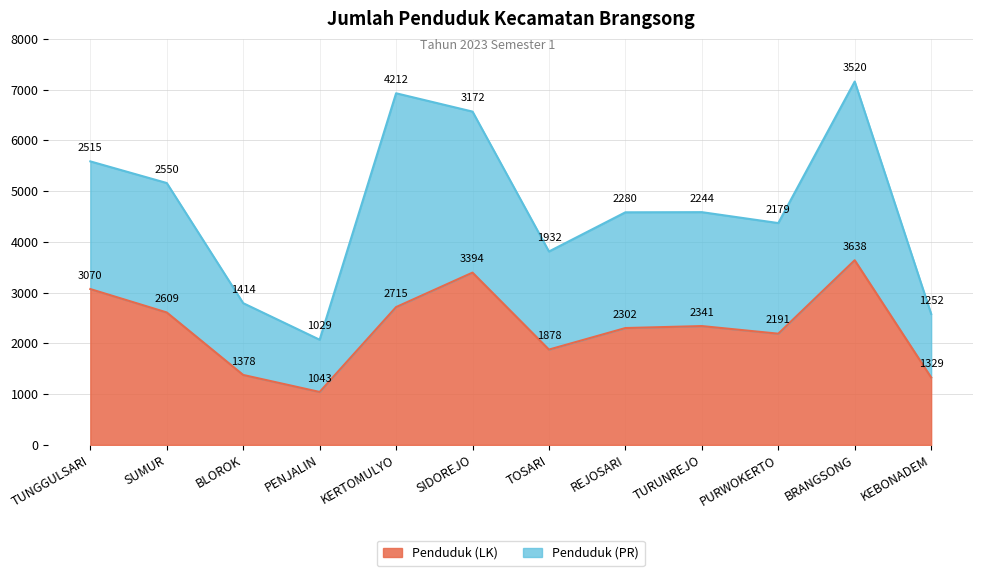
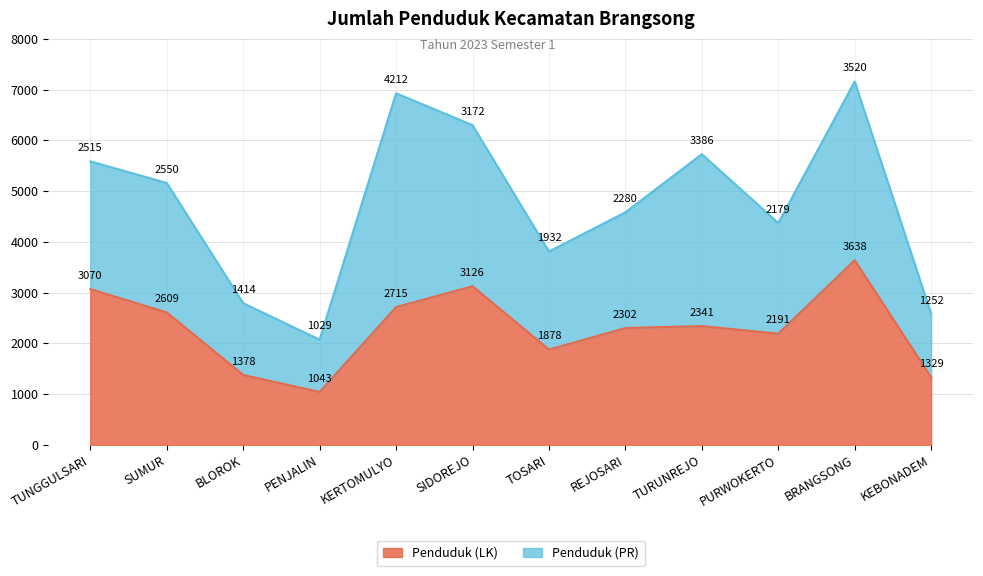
Penduduk (LK), SIDOREJO: 3394 -> 3126
Penduduk (PR), TURUNREJO: 2244 -> 3386
